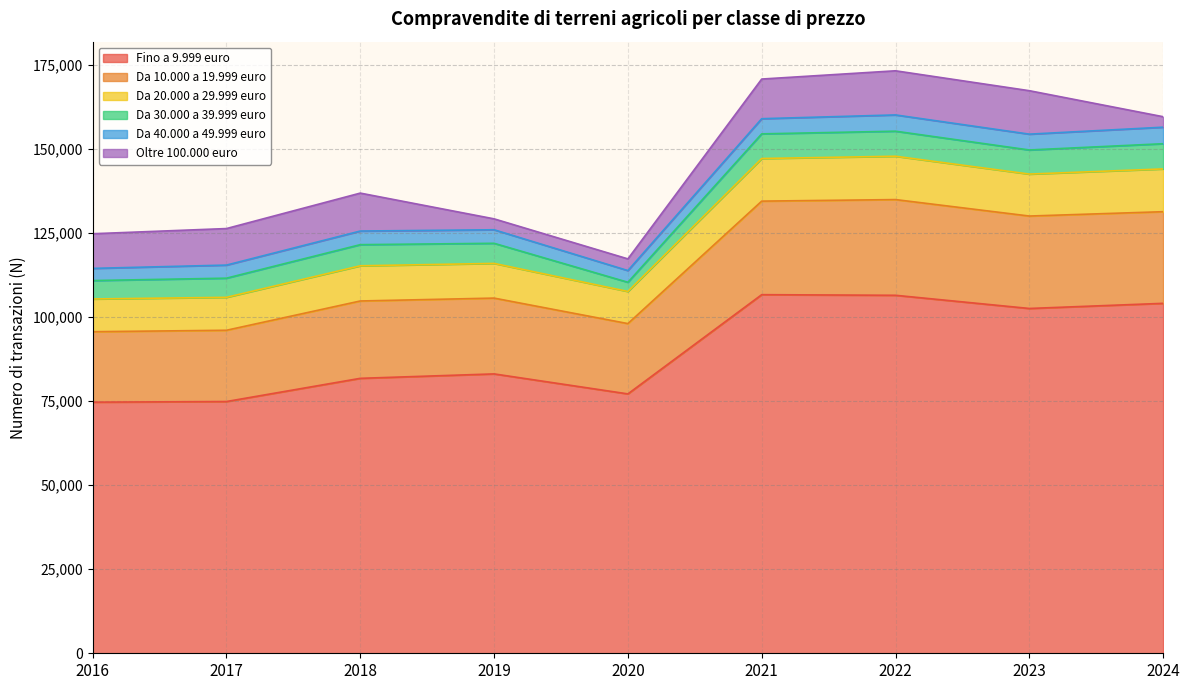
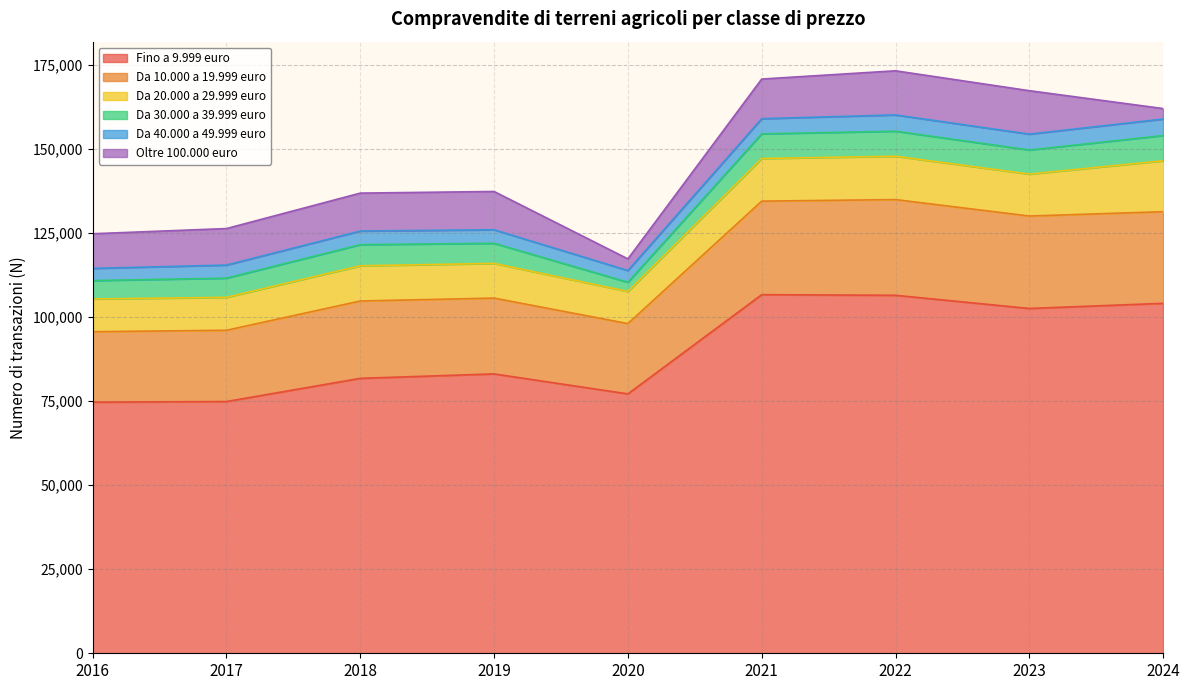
Oltre 100.000 euro, 2019: 3,000 -> 11,000
Da 20.000 a 29.999 euro, 2024: 13,000 -> 15,000
